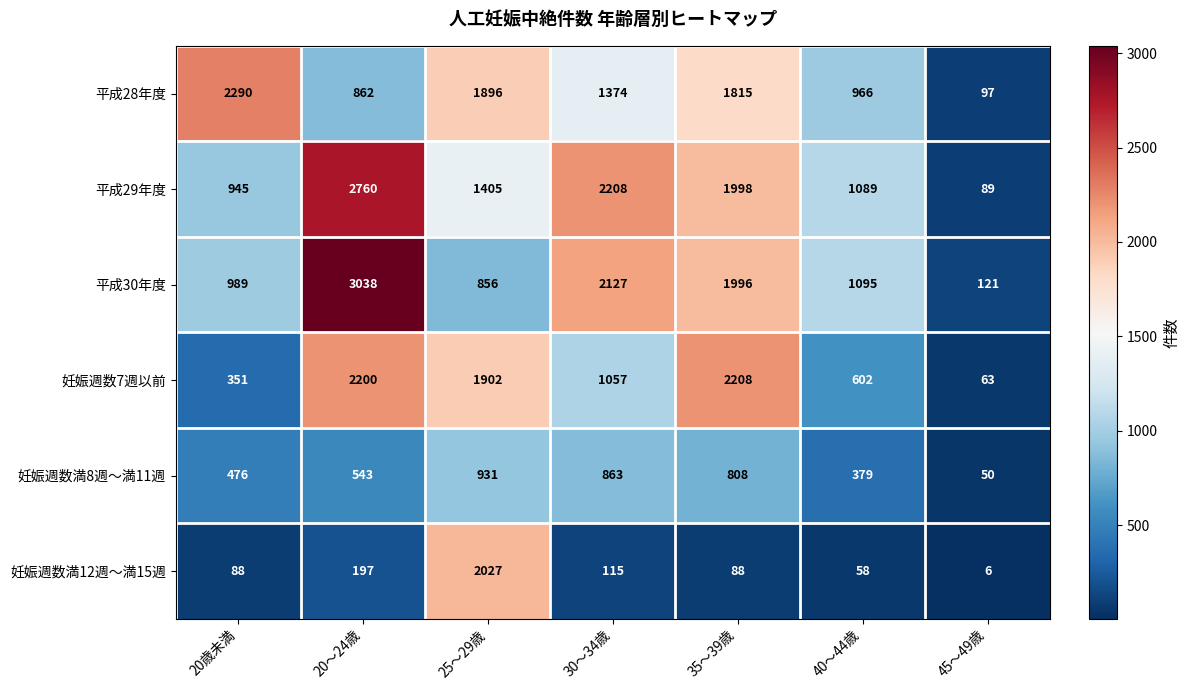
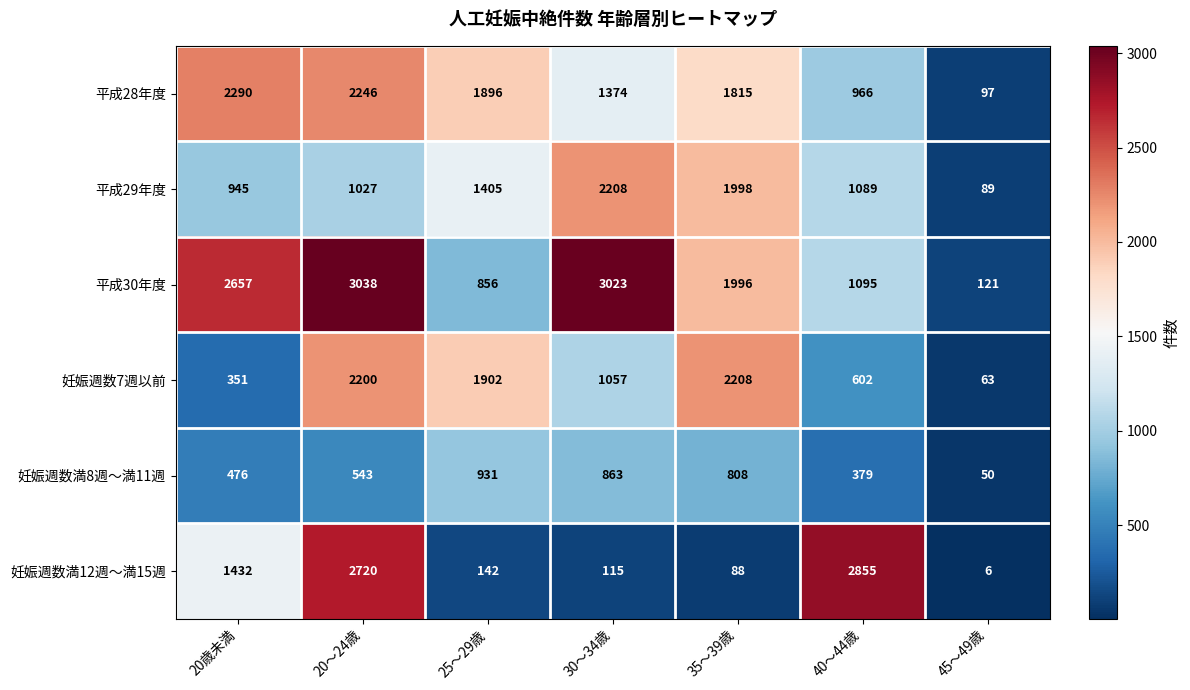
平成28年度, 20～24歳: 862 -> 2246
平成29年度, 20～24歳: 2760 -> 1027
平成30年度, 20歳未満: 989 -> 2657
平成30年度, 30～34歳: 2127 -> 3023
妊娠週数満12週～満15週, 20歳未満: 88 -> 1432
妊娠週数満12週～満15週, 20～24歳: 197 -> 2720
妊娠週数満12週～満15週, 25～29歳: 2027 -> 142
妊娠週数満12週～満15週, 40～44歳: 58 -> 2855
